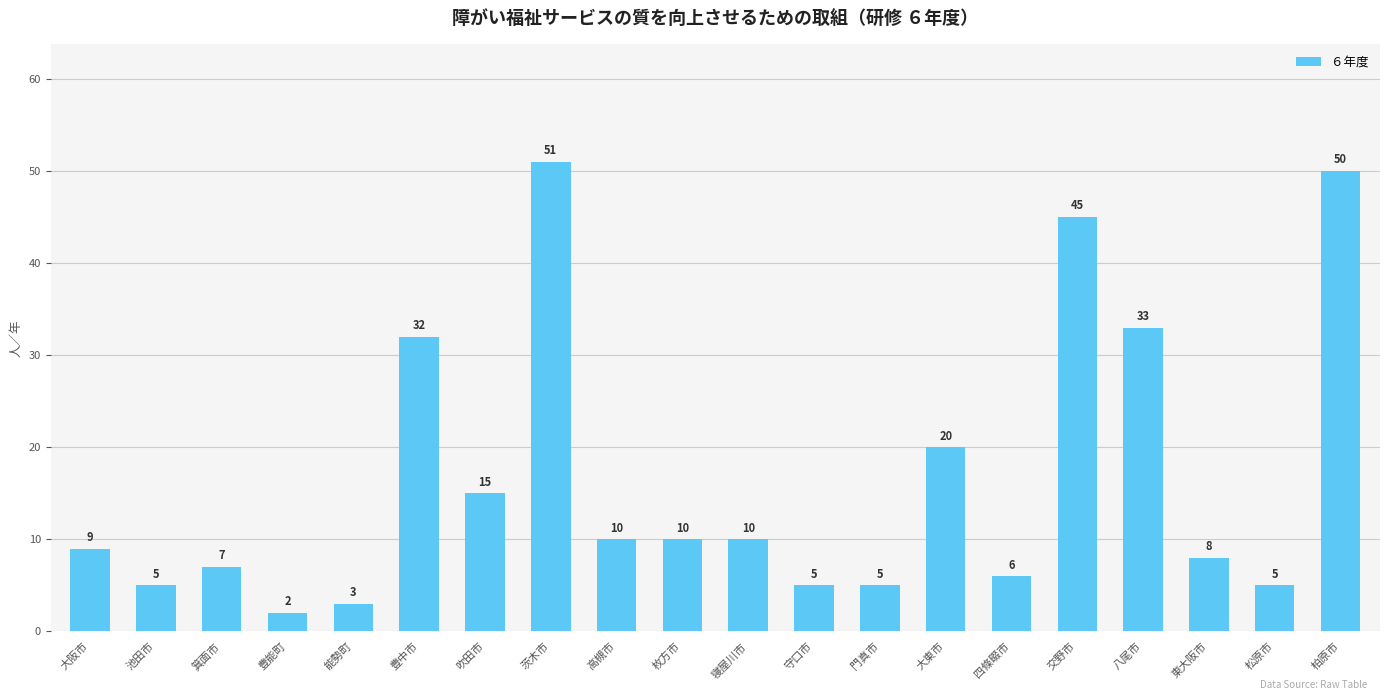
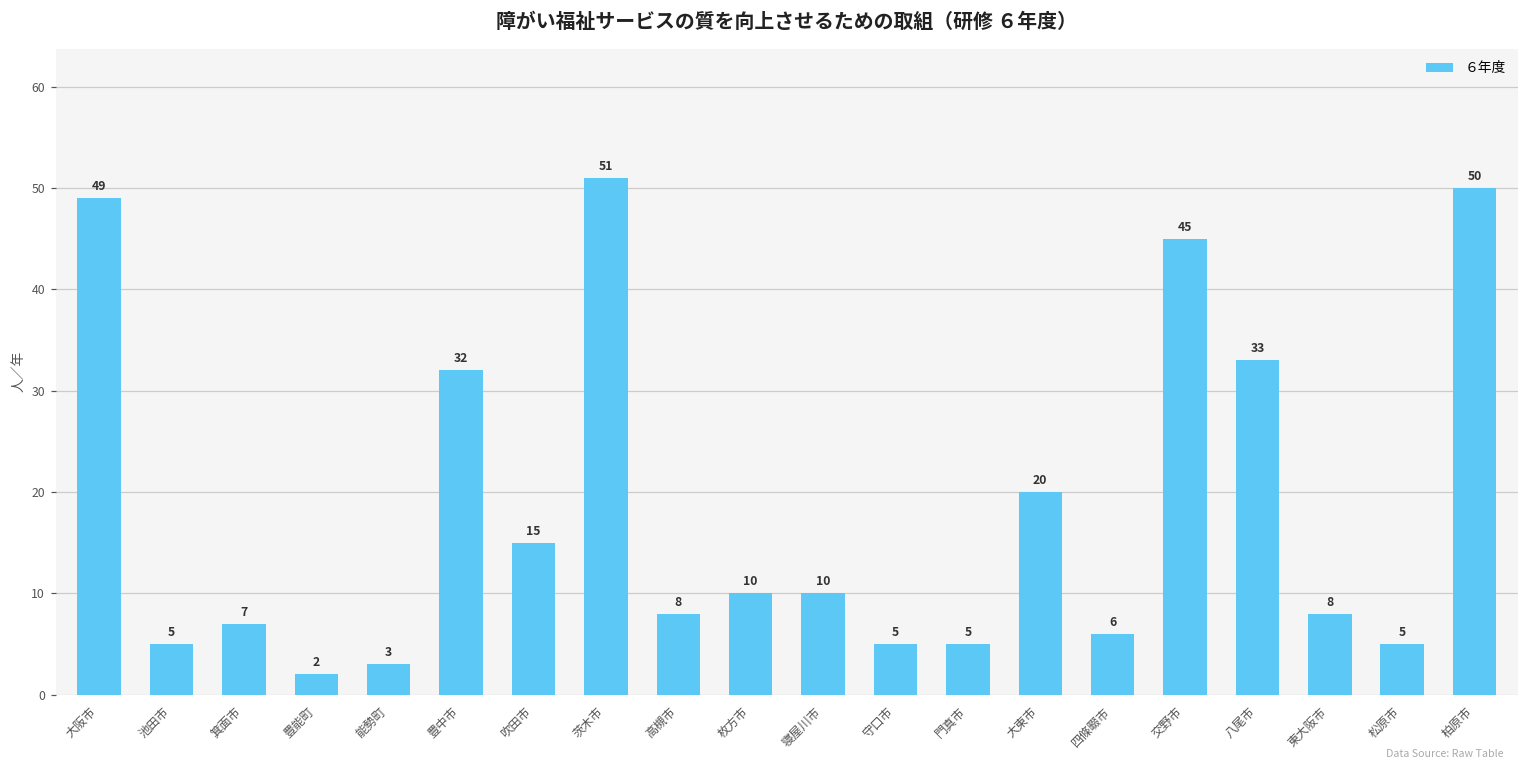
大阪市: 9 -> 49
高槻市: 10 -> 8
